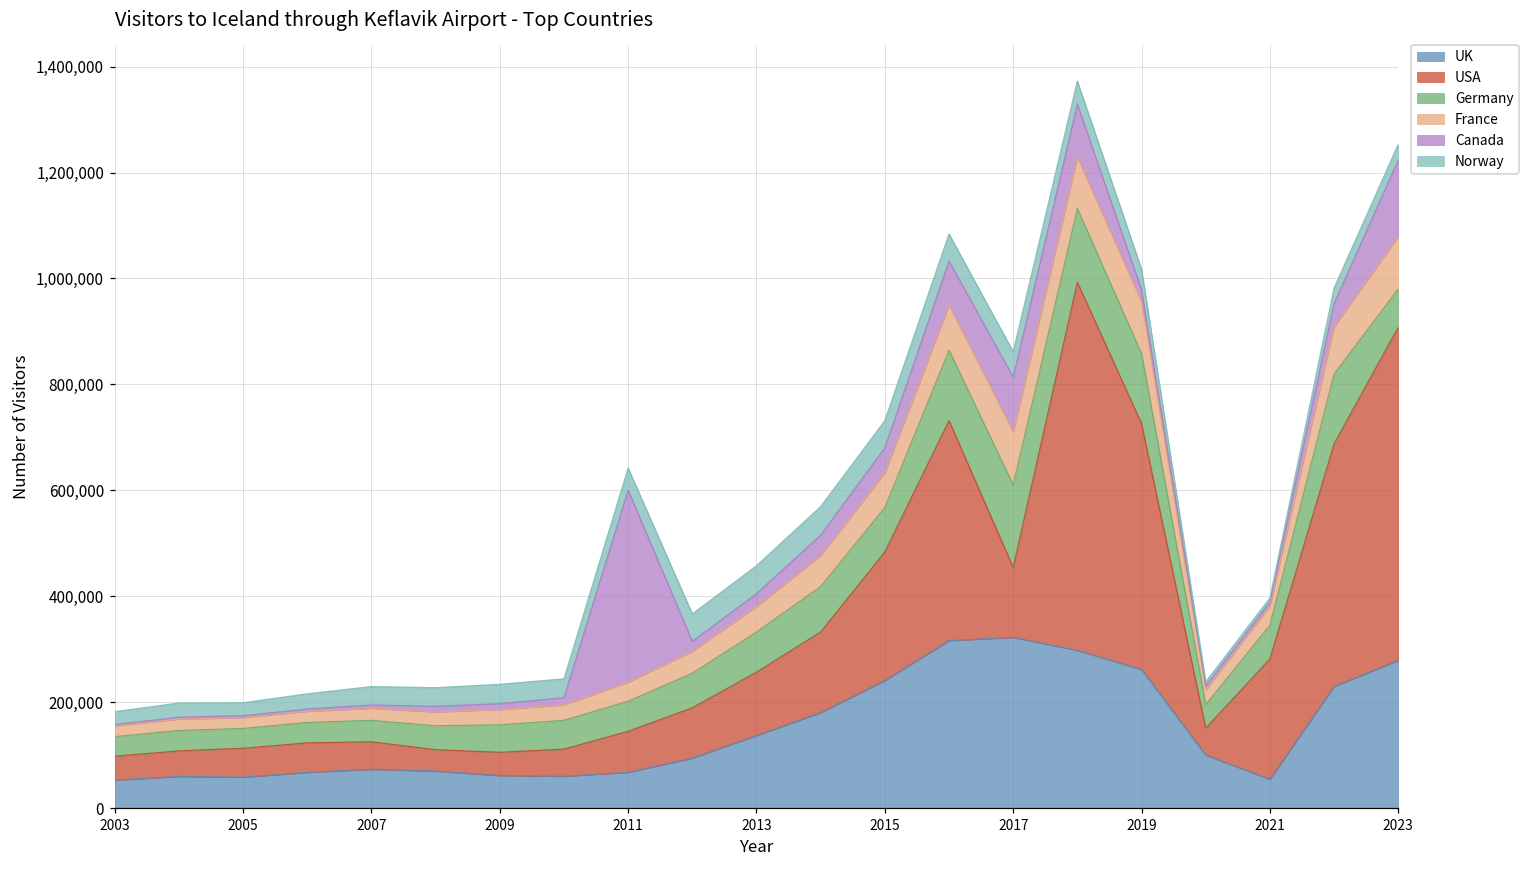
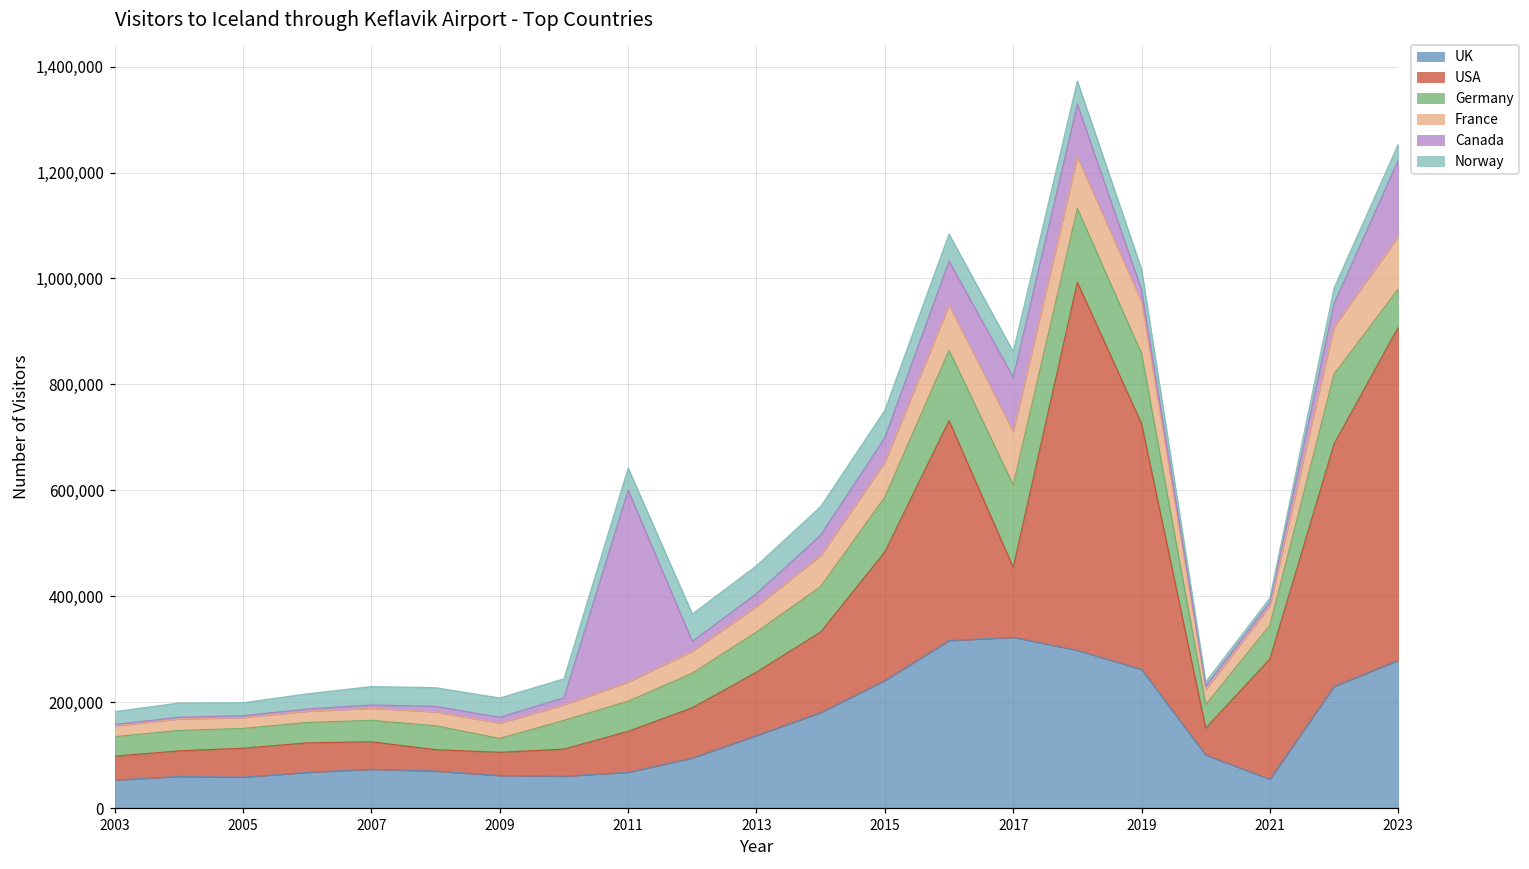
Germany, 2009: 50,000 -> 30,000
Germany, 2015: 80,000 -> 100,000
